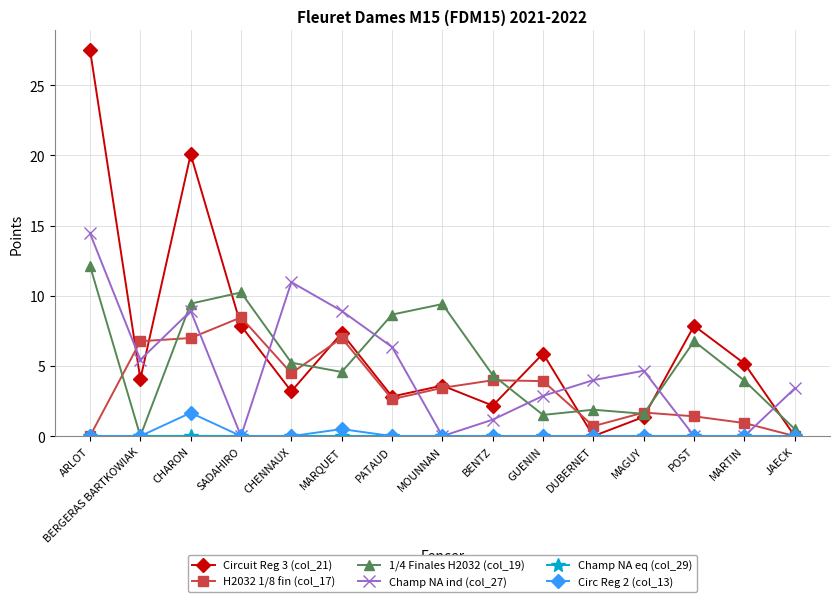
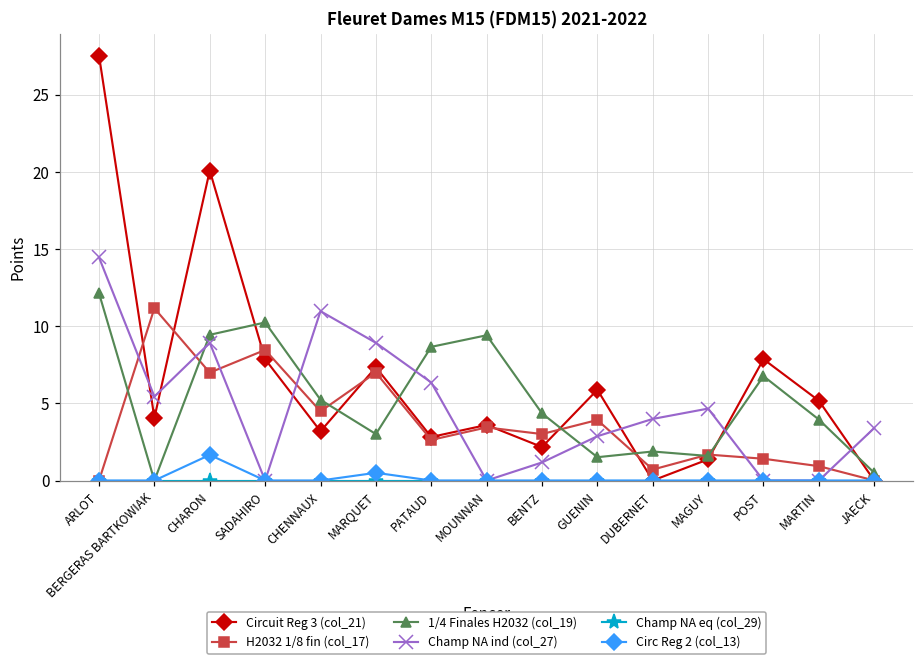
H2032 1/8 fin (col_17), BERGERAS BARTKOWIAK: 6.8 -> 11.2
1/4 Finales H2032 (col_19), MARQUET: 4.6 -> 3.0
H2032 1/8 fin (col_17), BENTZ: 4.0 -> 3.0
